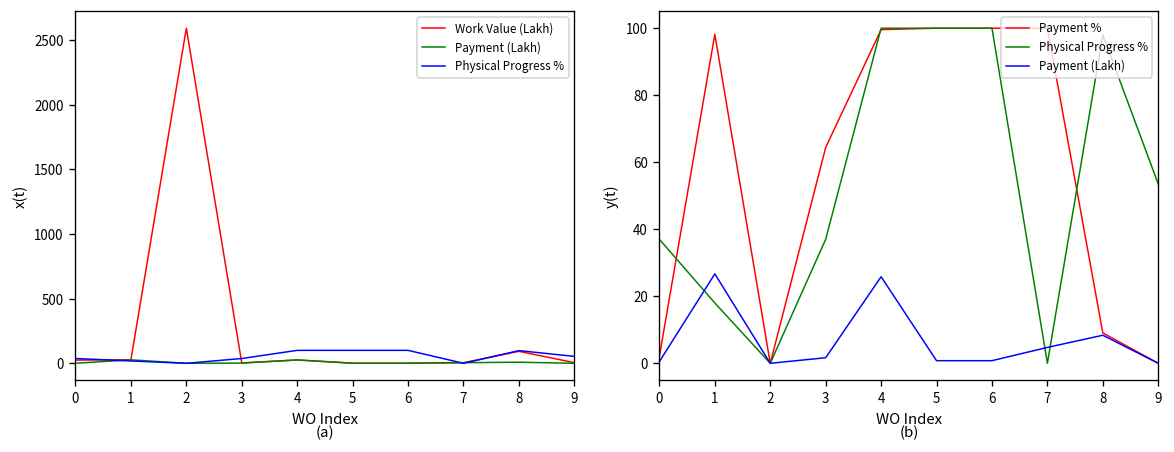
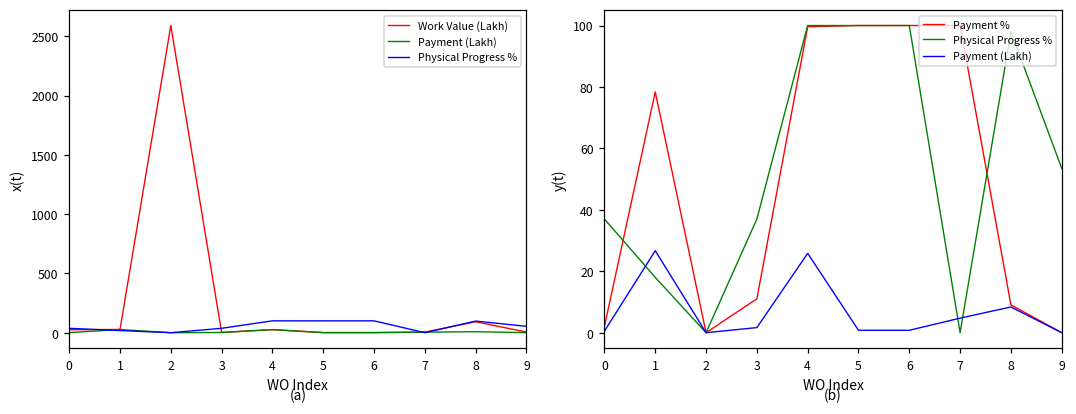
(b), Payment %, 1: 98 -> 78
(b), Payment %, 3: 64 -> 11
